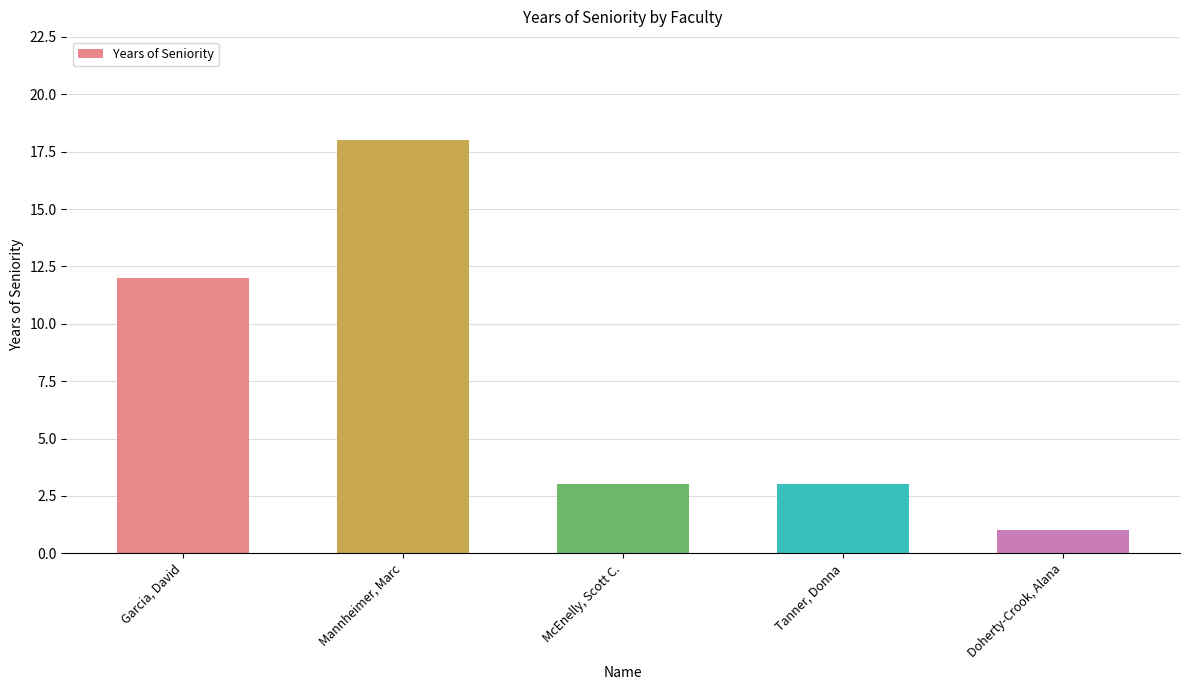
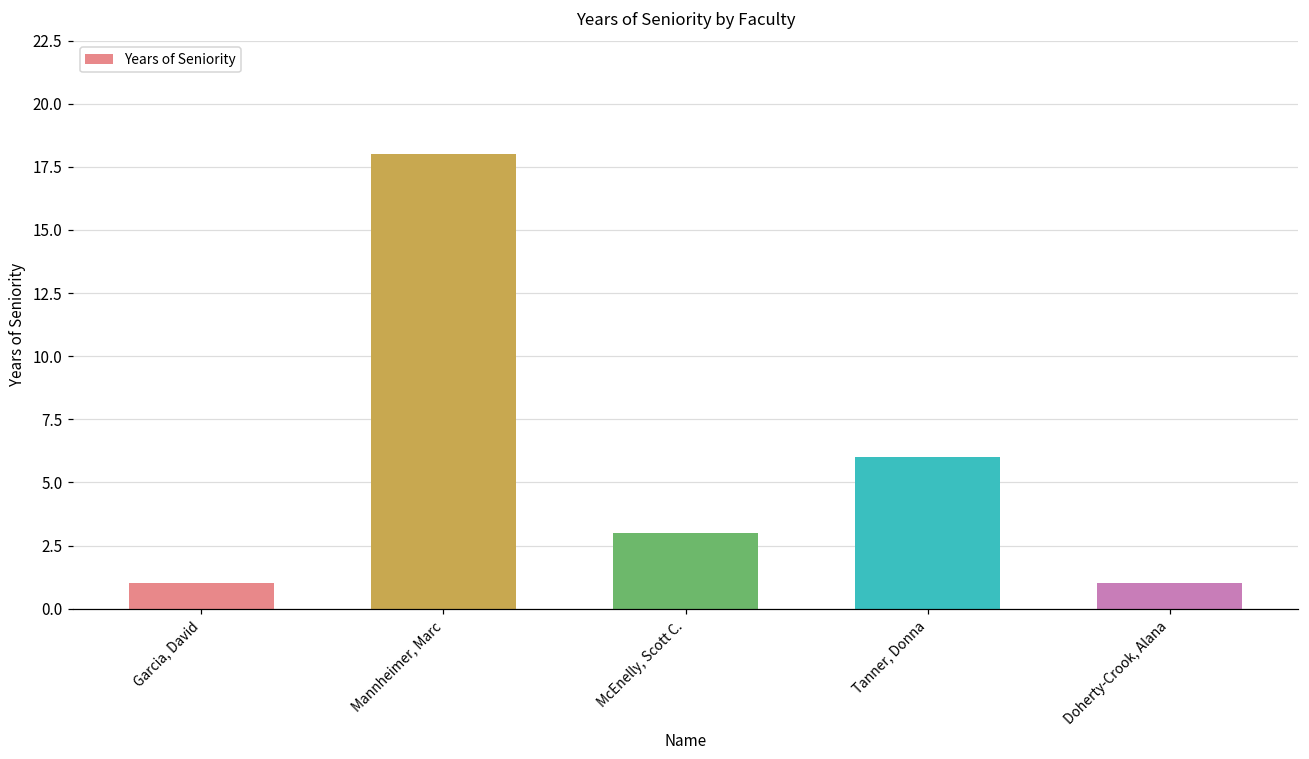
Garcia, David: 12 -> 1
Tanner, Donna: 3 -> 6
